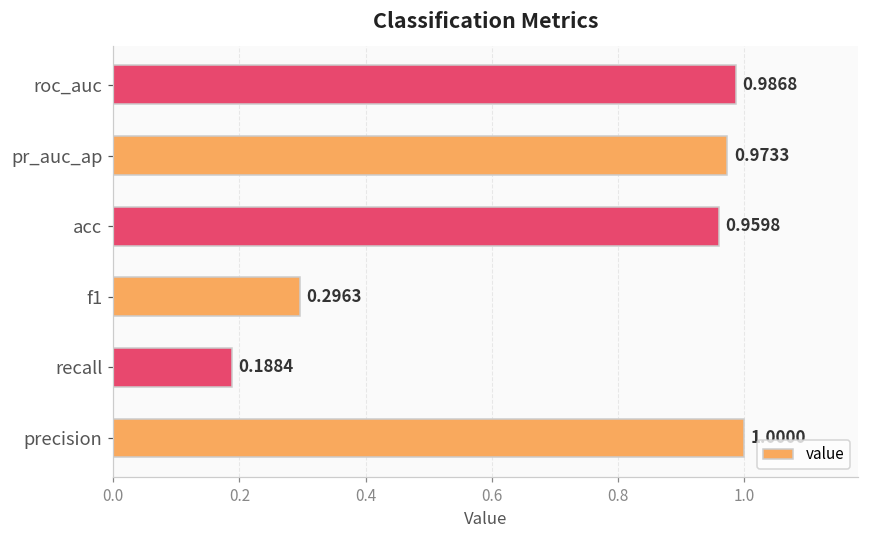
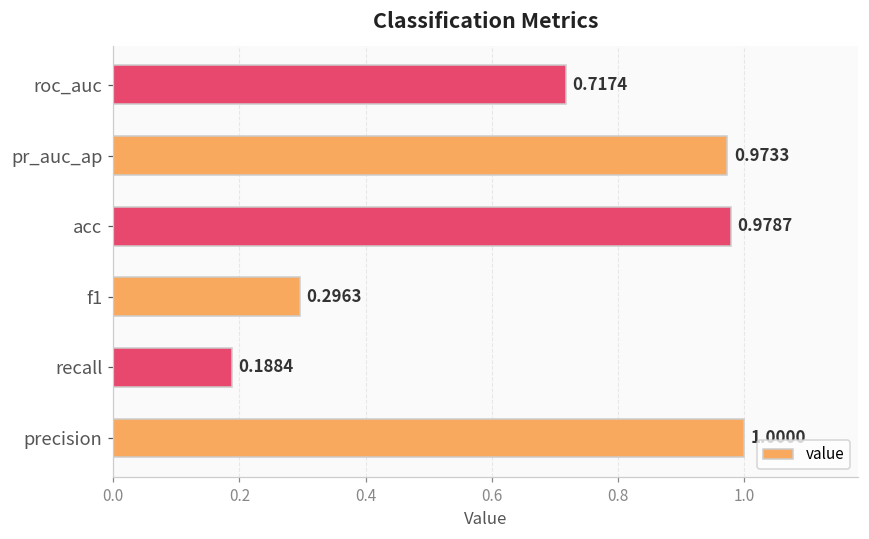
roc_auc: 0.9868 -> 0.7174
acc: 0.9598 -> 0.9787
